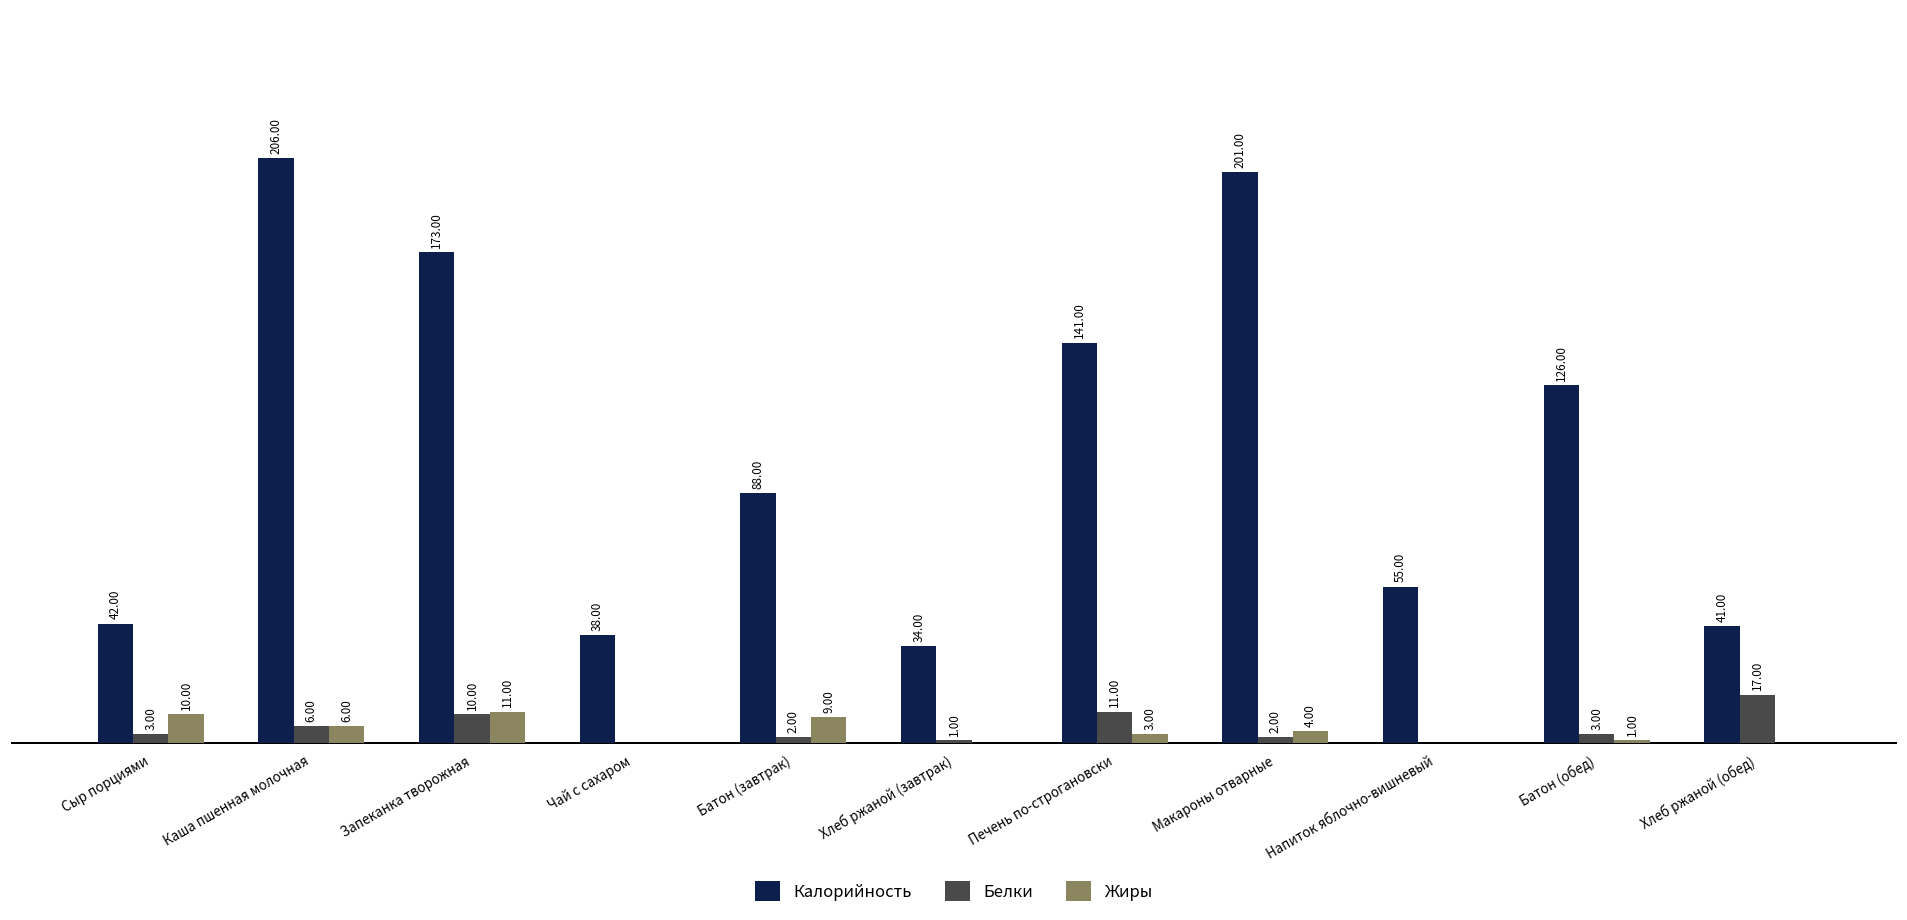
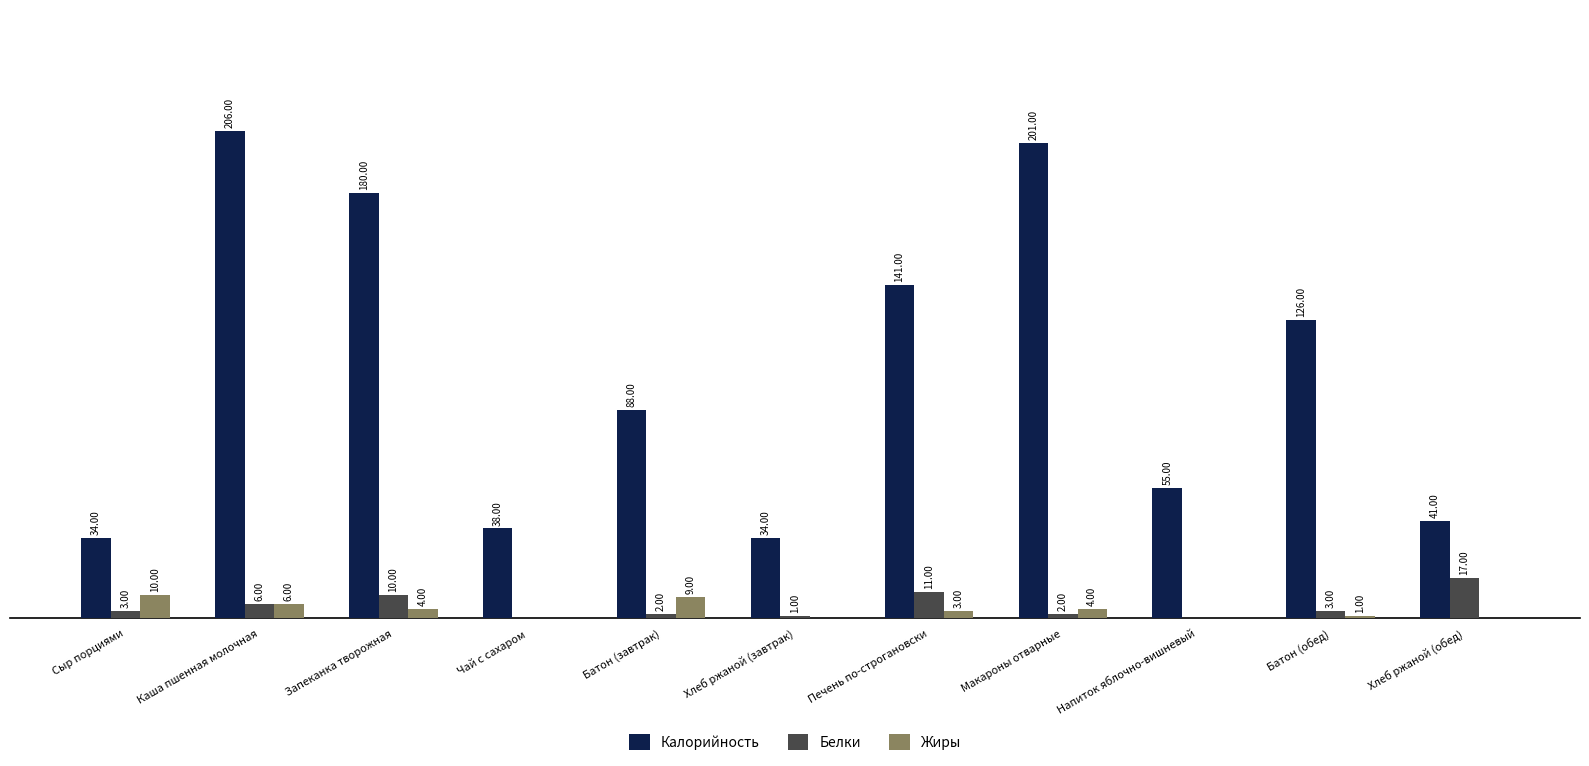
Калорийность, Сыр порциями: 42.00 -> 34.00
Калорийность, Запеканка творожная: 173.00 -> 180.00
Жиры, Запеканка творожная: 11.00 -> 4.00
